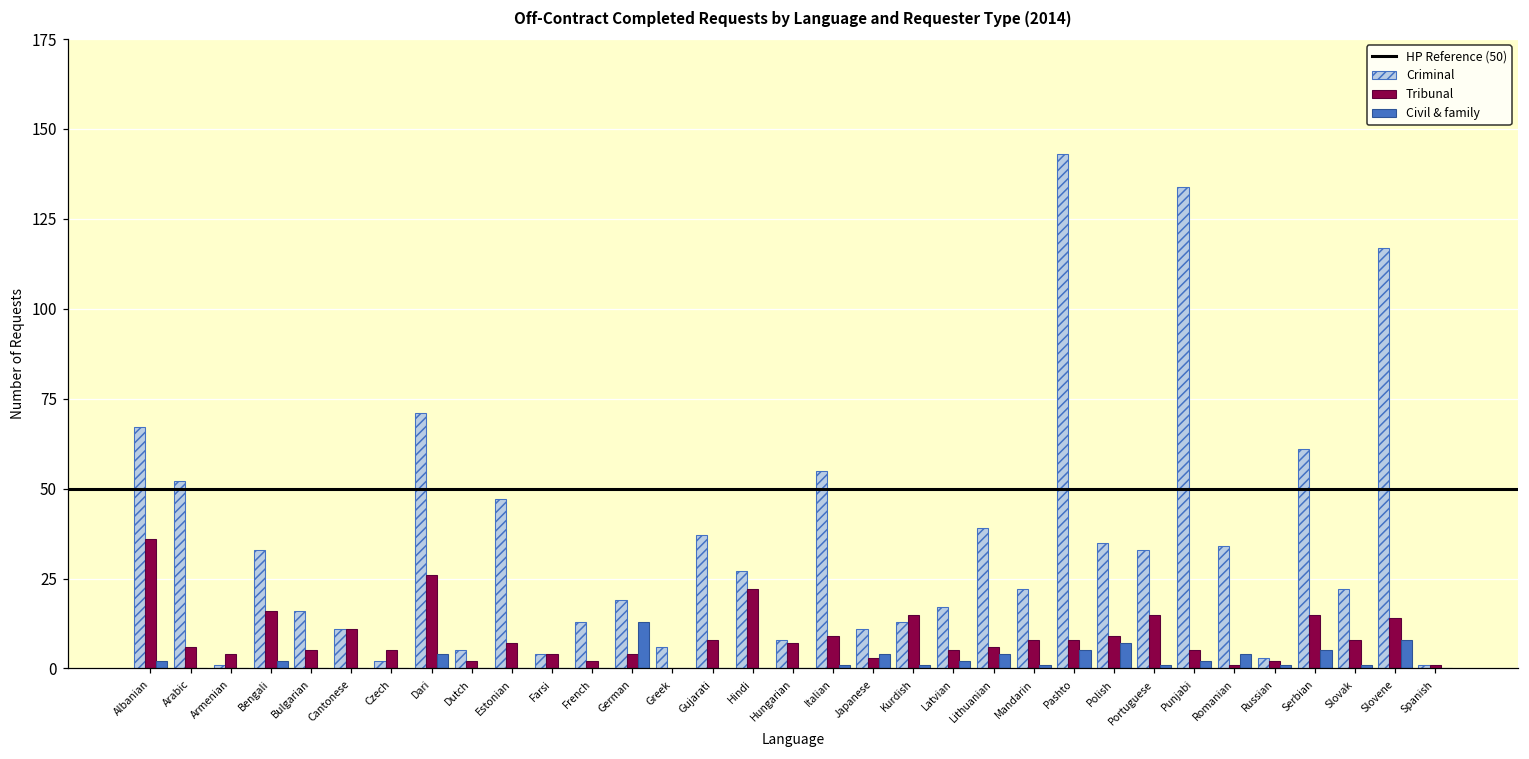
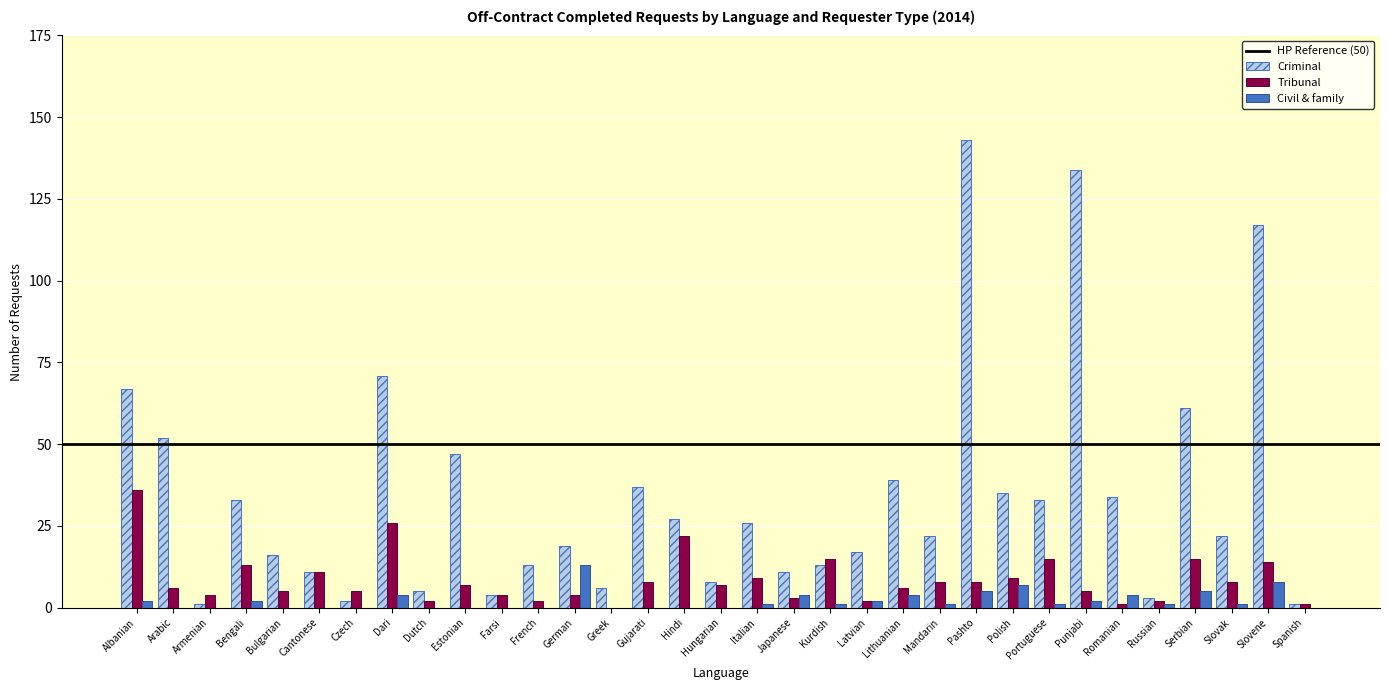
Tribunal, Bengali: 16 -> 13
Criminal, Italian: 55 -> 26
Tribunal, Latvian: 5 -> 2
